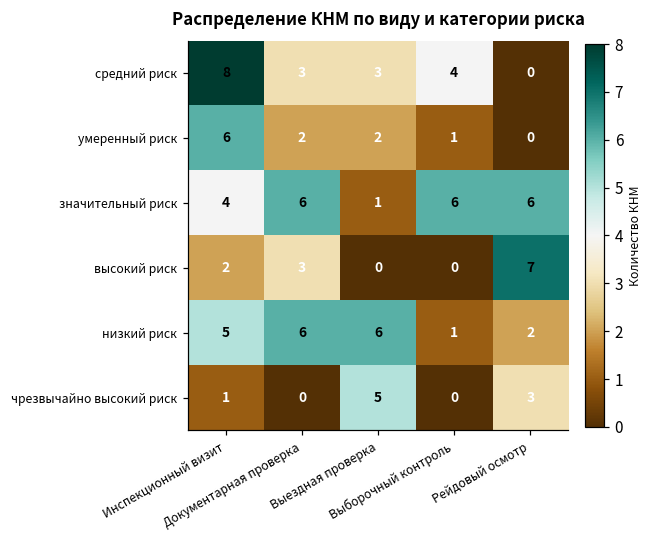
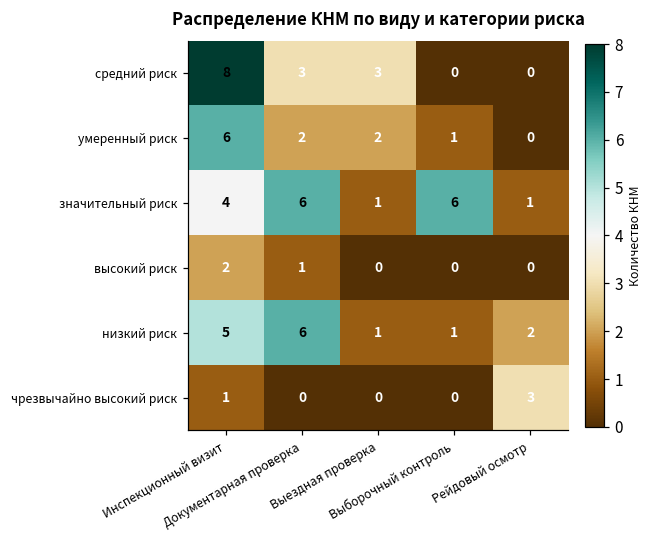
средний риск, Выборочный контроль: 4 -> 0
значительный риск, Рейдовый осмотр: 6 -> 1
высокий риск, Документарная проверка: 3 -> 1
высокий риск, Рейдовый осмотр: 7 -> 0
низкий риск, Выездная проверка: 6 -> 1
чрезвычайно высокий риск, Выездная проверка: 5 -> 0
